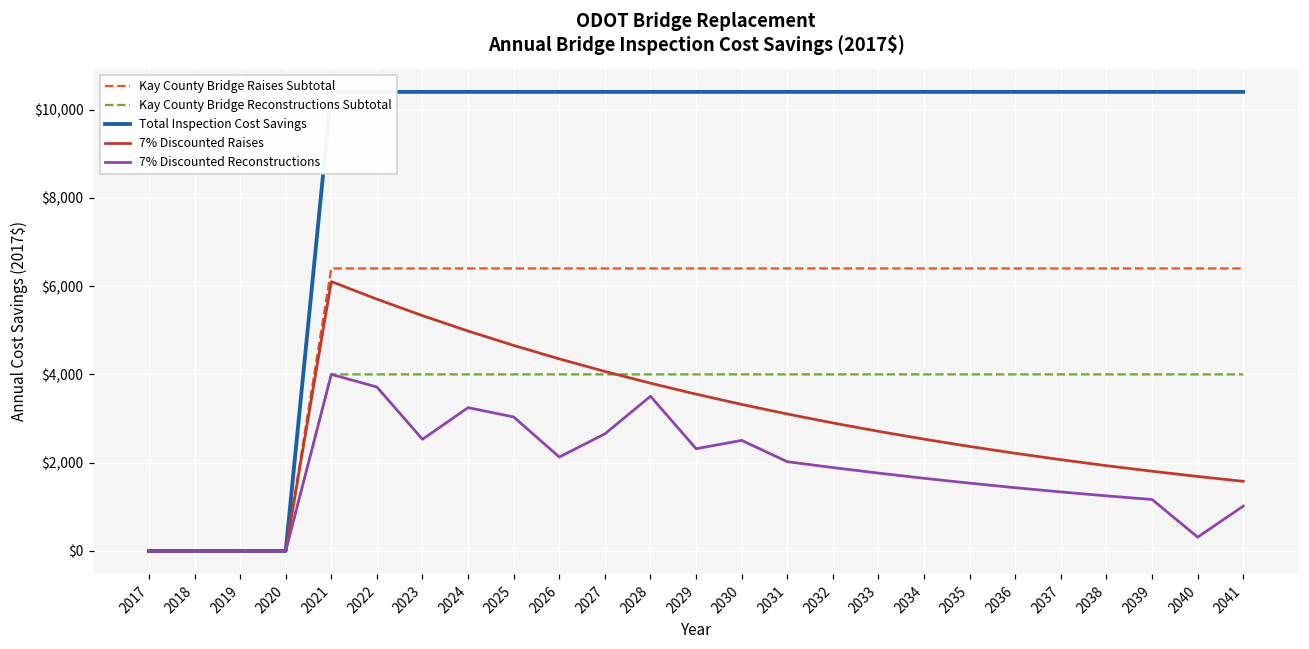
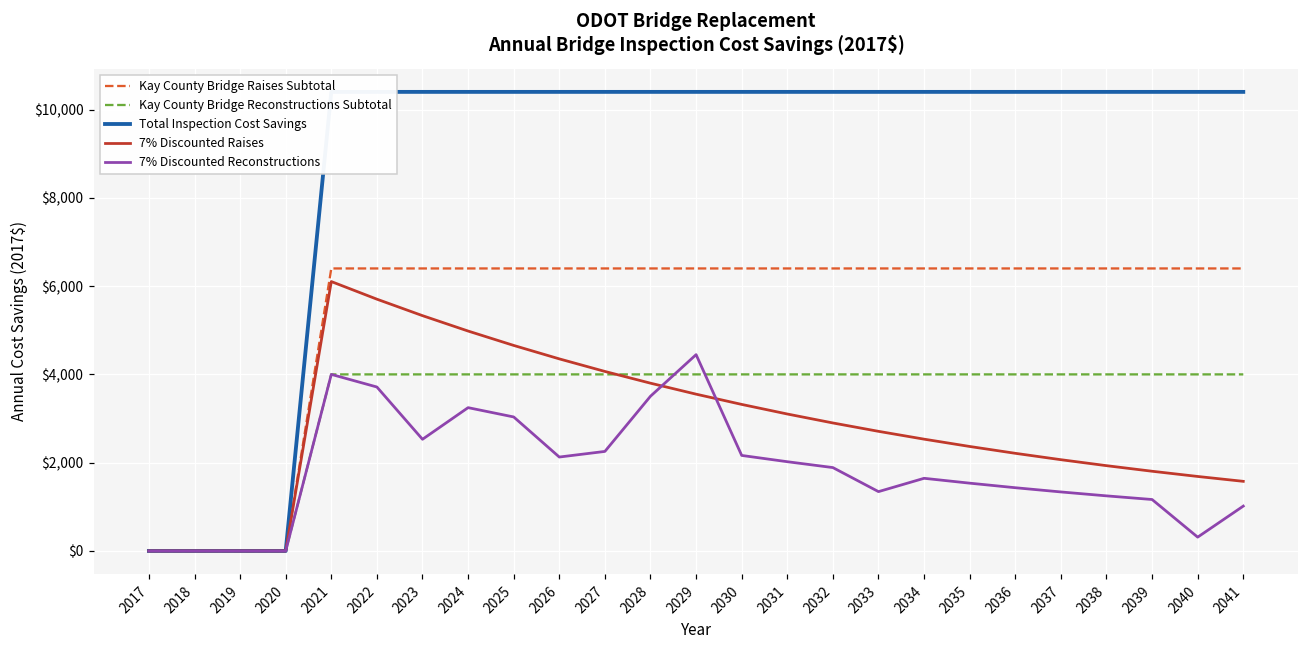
7% Discounted Reconstructions, 2027: $2,700 -> $2,300
7% Discounted Reconstructions, 2029: $2,300 -> $4,400
7% Discounted Reconstructions, 2030: $2,500 -> $2,200
7% Discounted Reconstructions, 2033: $1,800 -> $1,300
